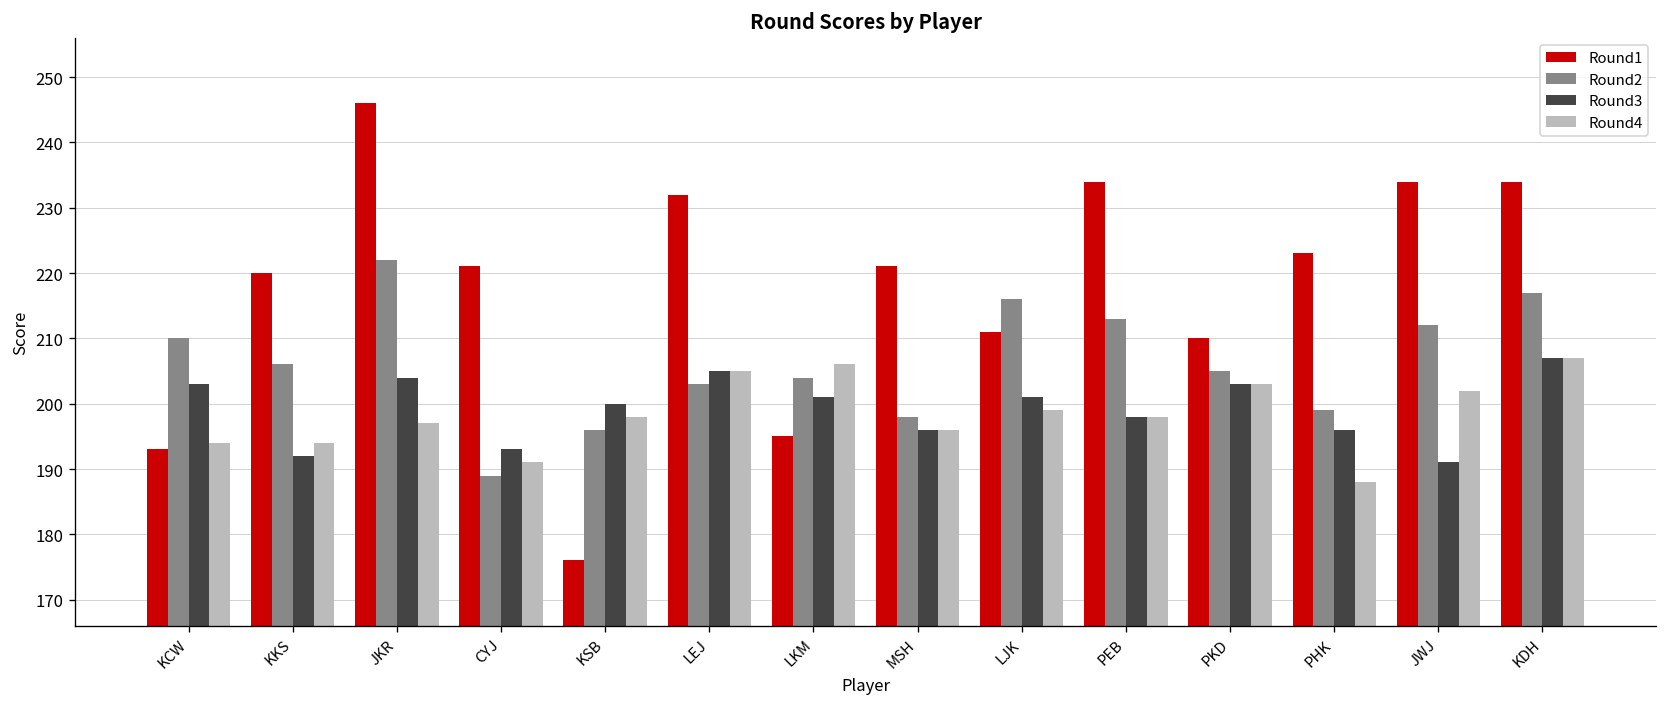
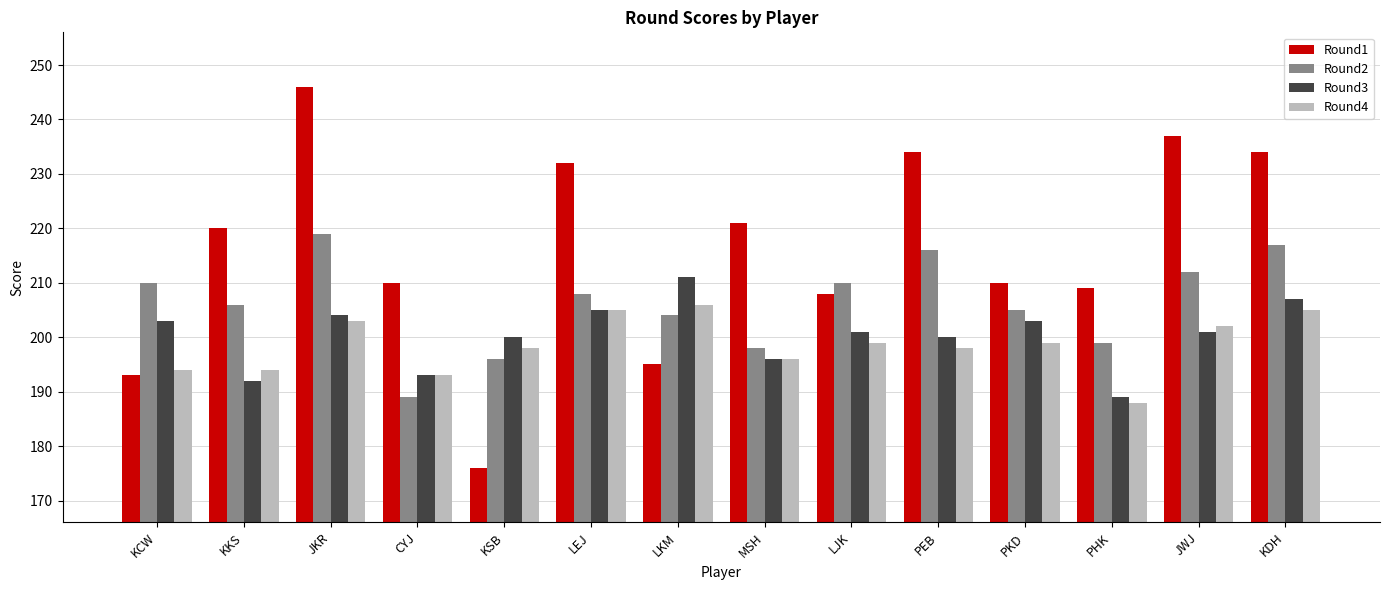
Round2, JKR: 222 -> 219
Round4, JKR: 197 -> 203
Round1, CYJ: 221 -> 210
Round4, CYJ: 191 -> 193
Round2, LEJ: 203 -> 208
Round3, LKM: 201 -> 211
Round1, LJK: 211 -> 208
Round2, LJK: 216 -> 210
Round2, PEB: 213 -> 216
Round3, PEB: 198 -> 200
Round4, PKD: 203 -> 199
Round1, PHK: 223 -> 209
Round3, PHK: 196 -> 189
Round1, JWJ: 234 -> 237
Round3, JWJ: 191 -> 201
Round4, KDH: 207 -> 205
